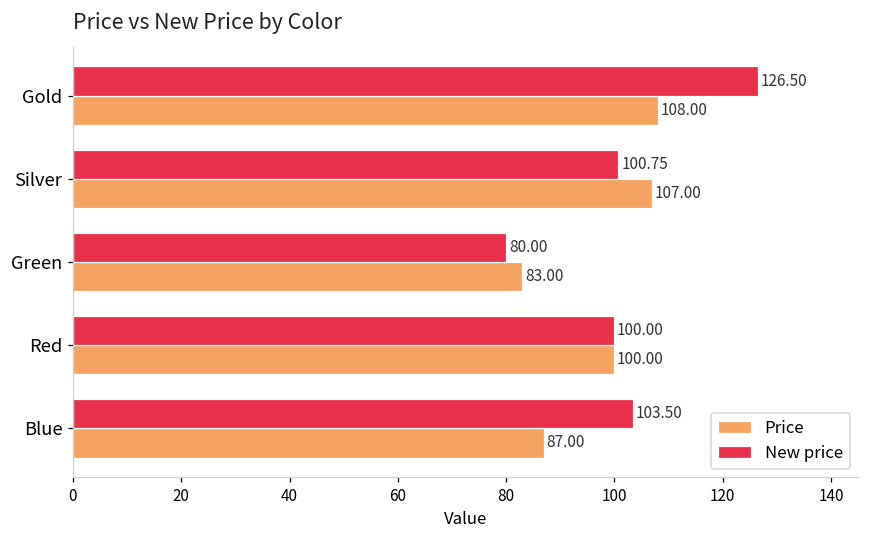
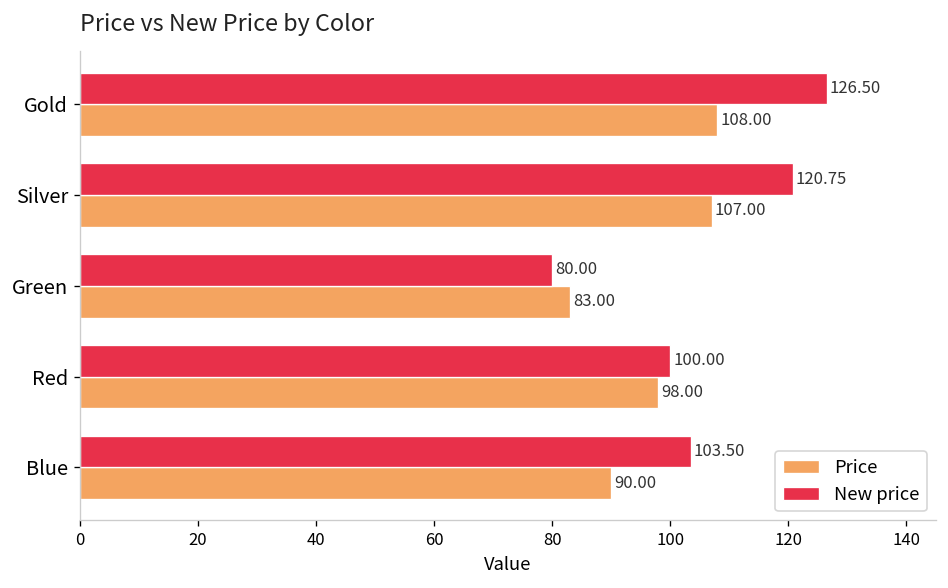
New price, Silver: 100.75 -> 120.75
Price, Red: 100.00 -> 98.00
Price, Blue: 87.00 -> 90.00
